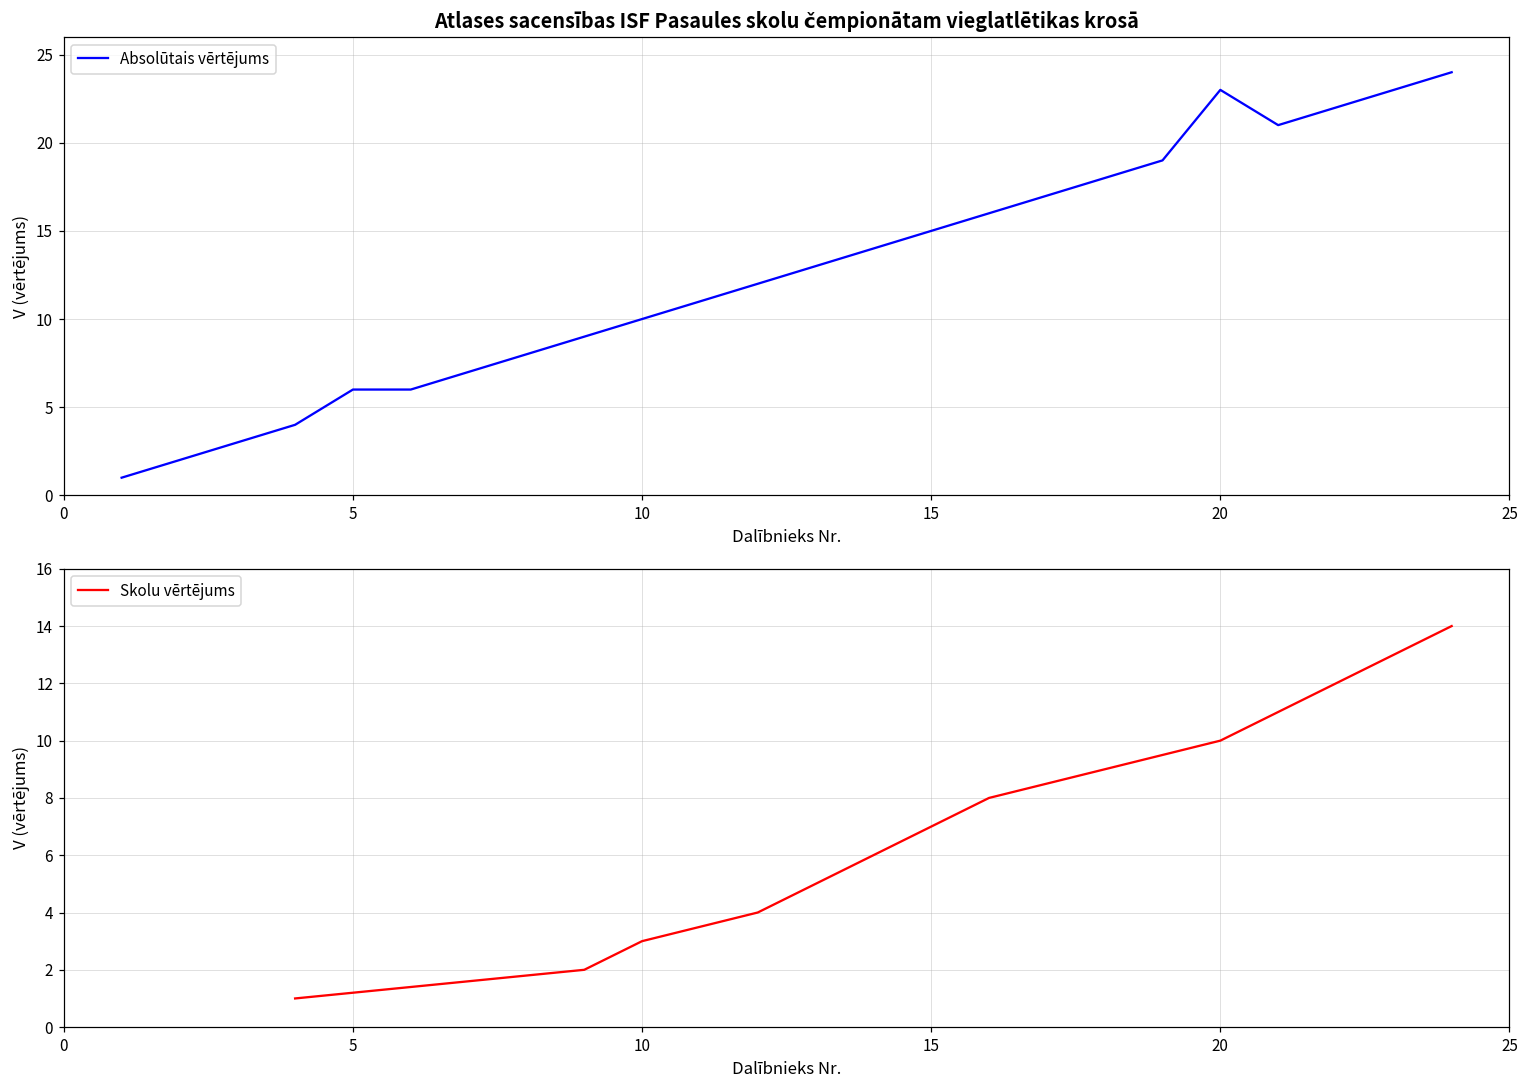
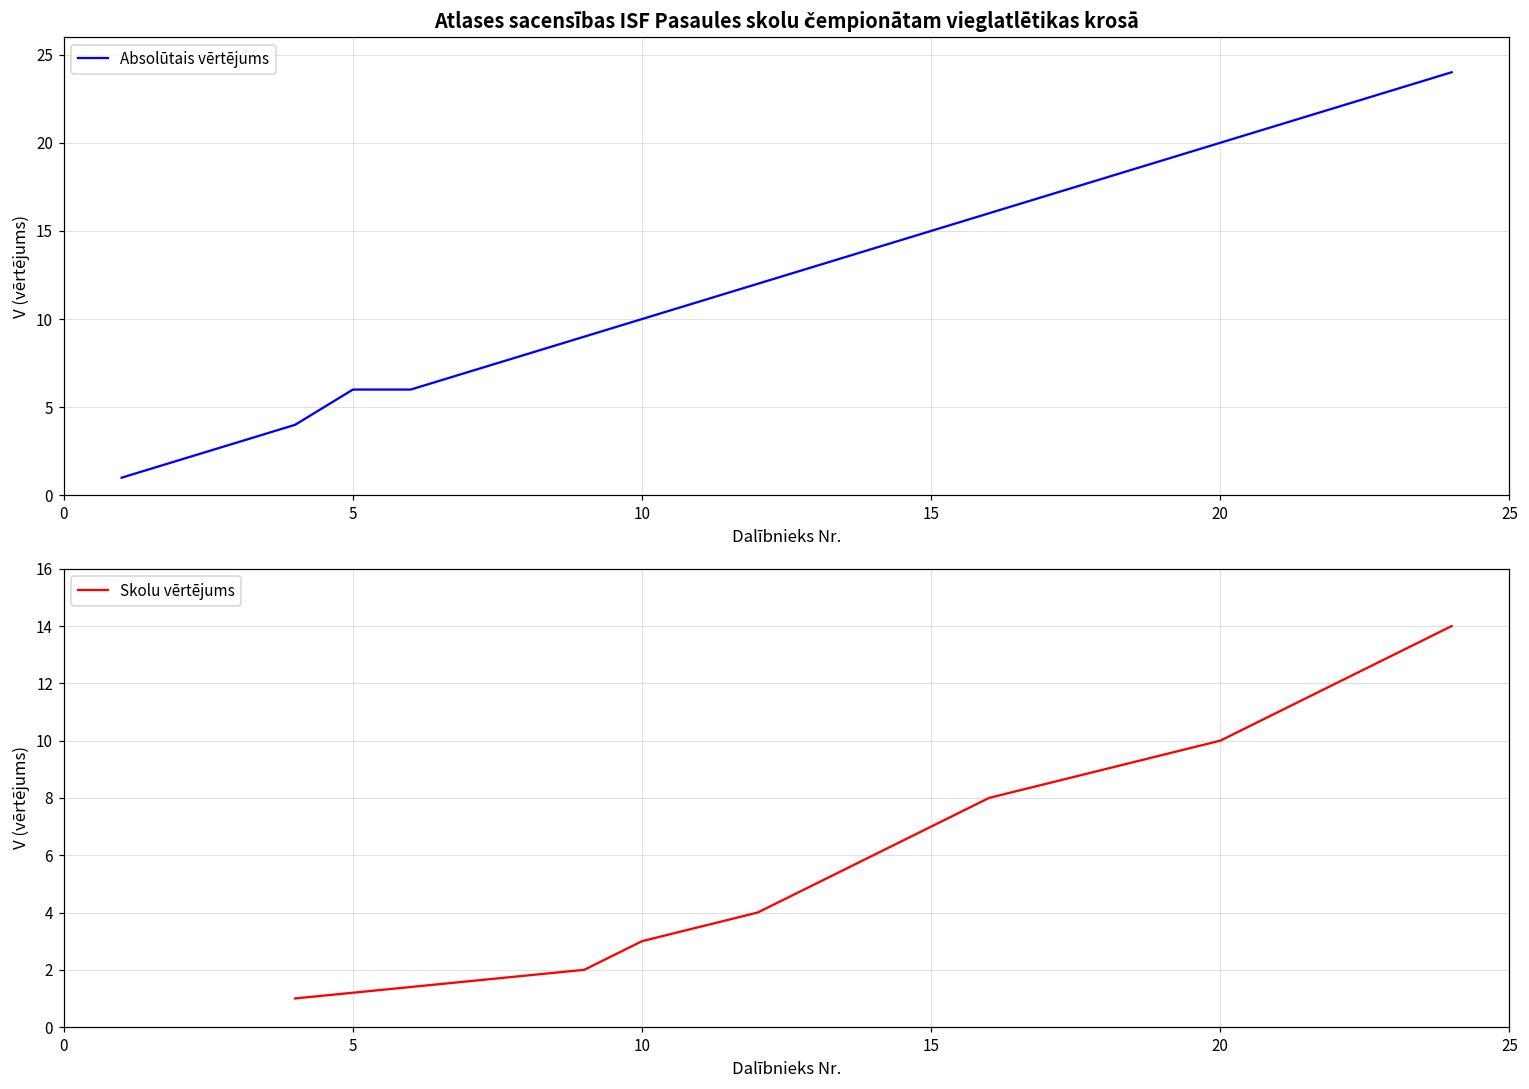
Atlases sacensības ISF Pasaules skolu čempionātam vieglatlētikas krosā, 20: 23 -> 20
